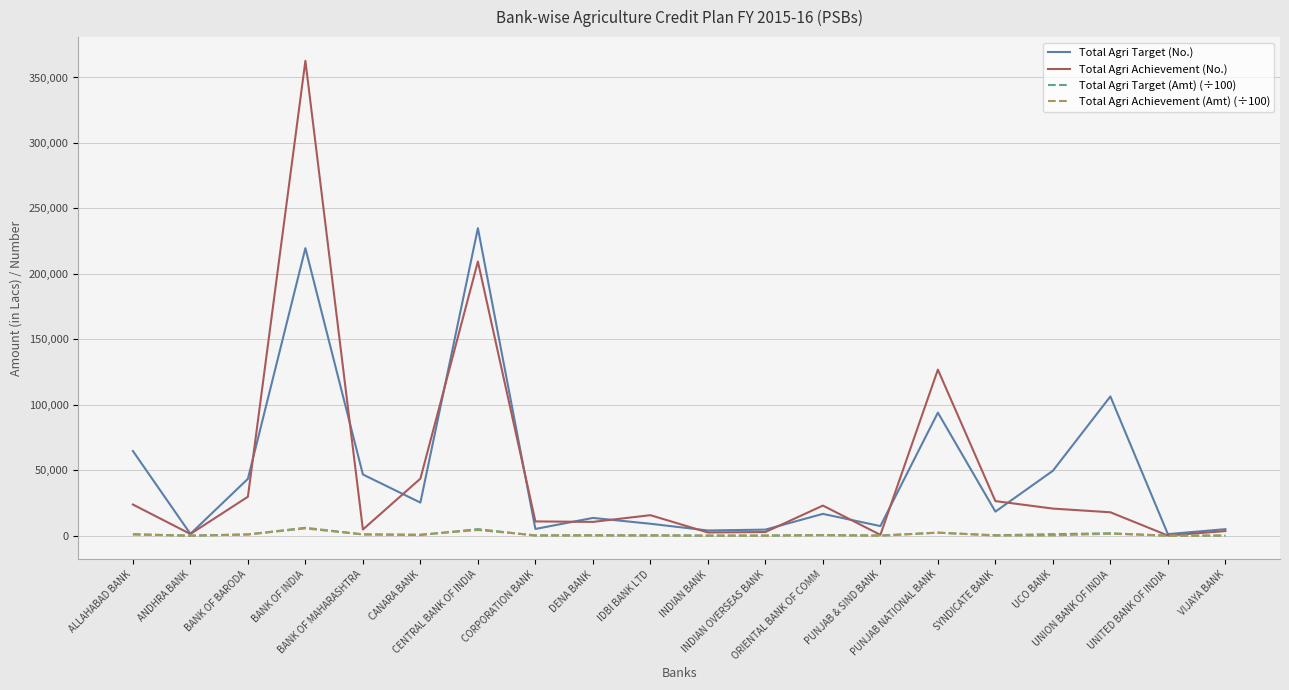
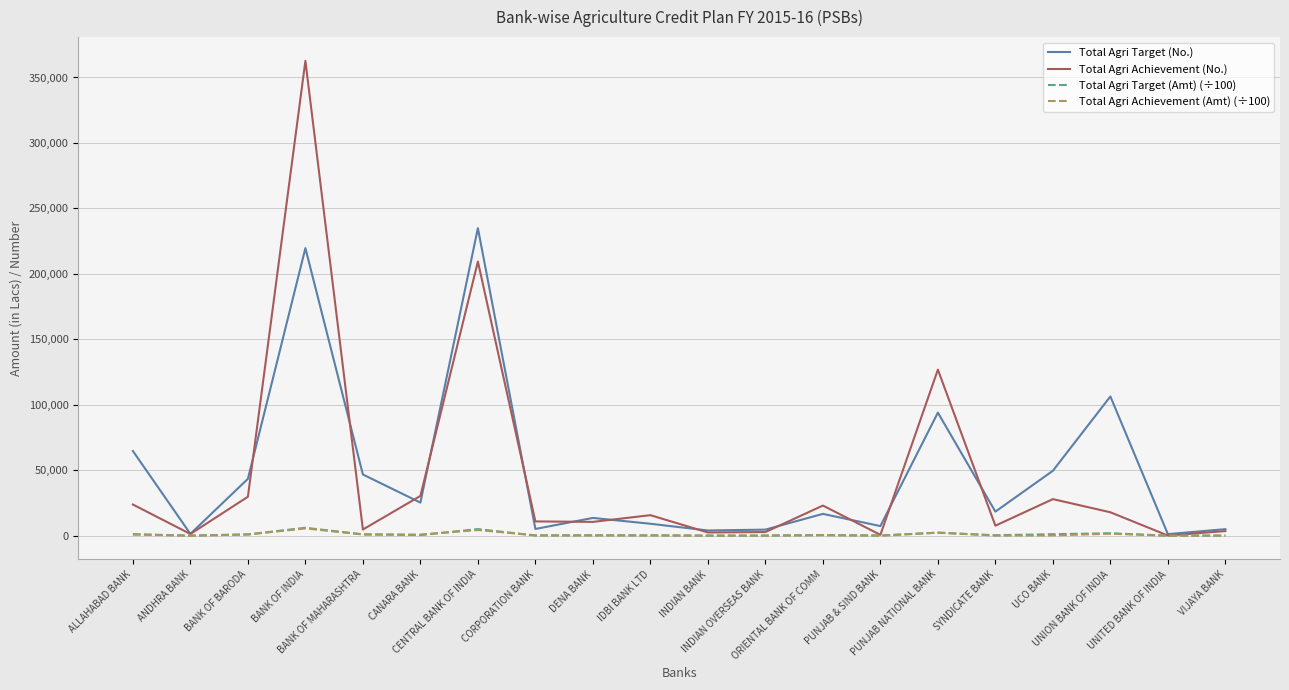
Total Agri Achievement (No.), CANARA BANK: 44,000 -> 30,000
Total Agri Achievement (No.), SYNDICATE BANK: 26,000 -> 8,000
Total Agri Achievement (No.), UCO BANK: 21,000 -> 28,000
